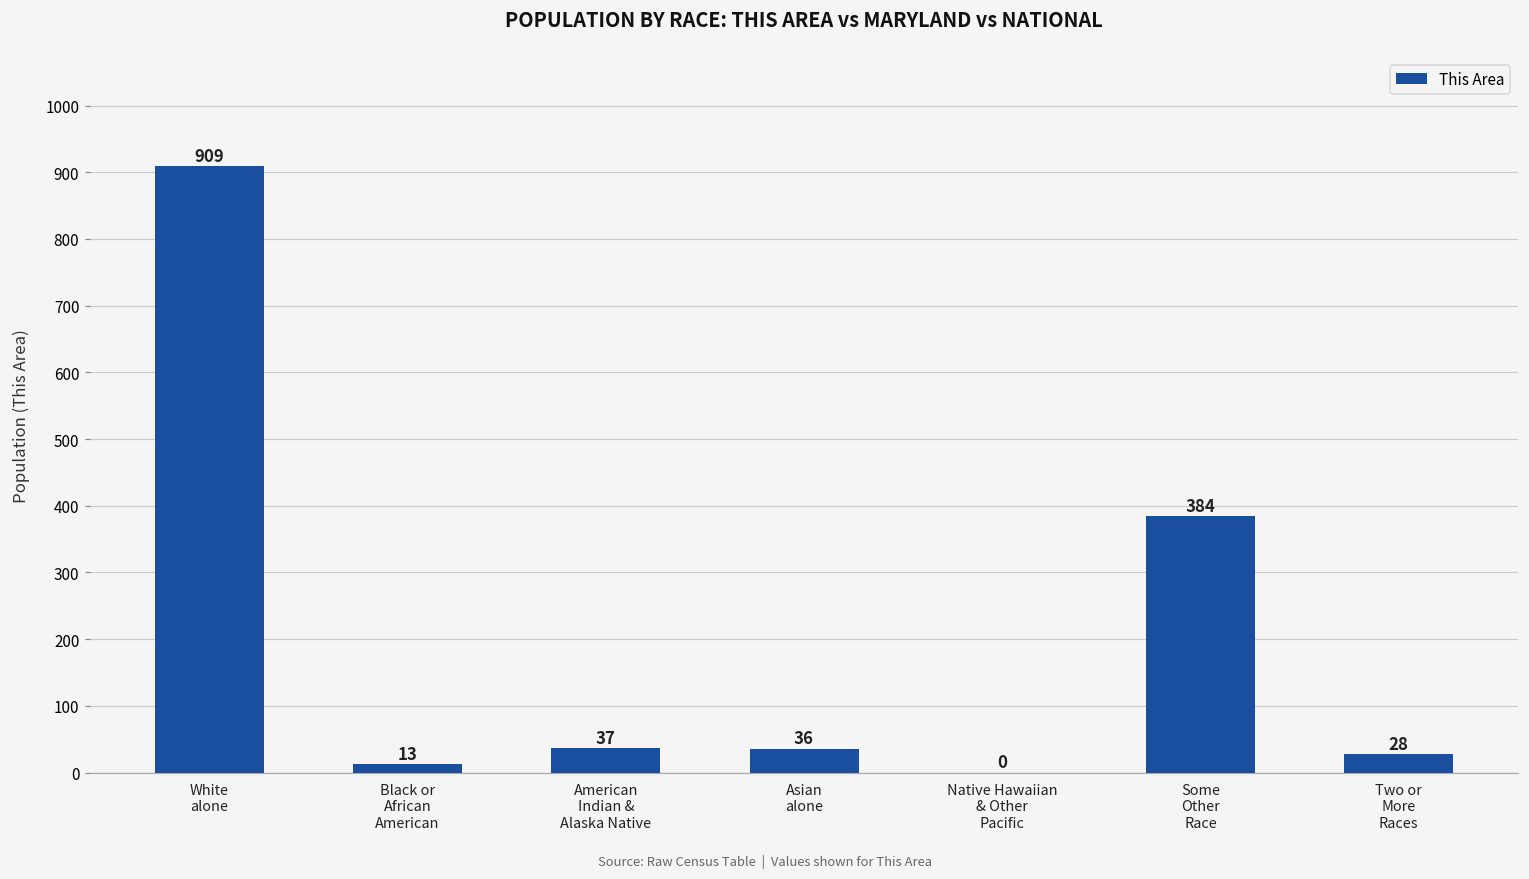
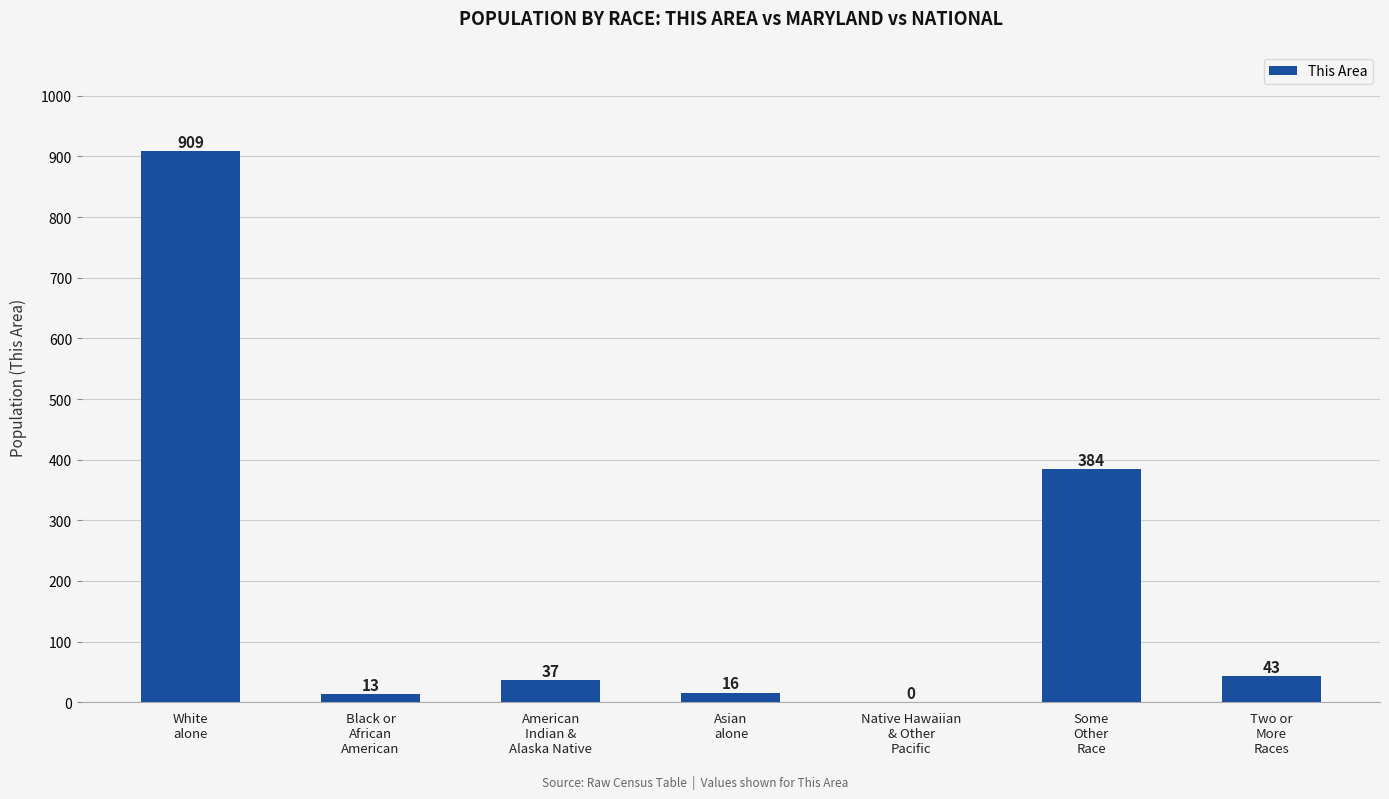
Asian alone: 36 -> 16
Two or More Races: 28 -> 43
